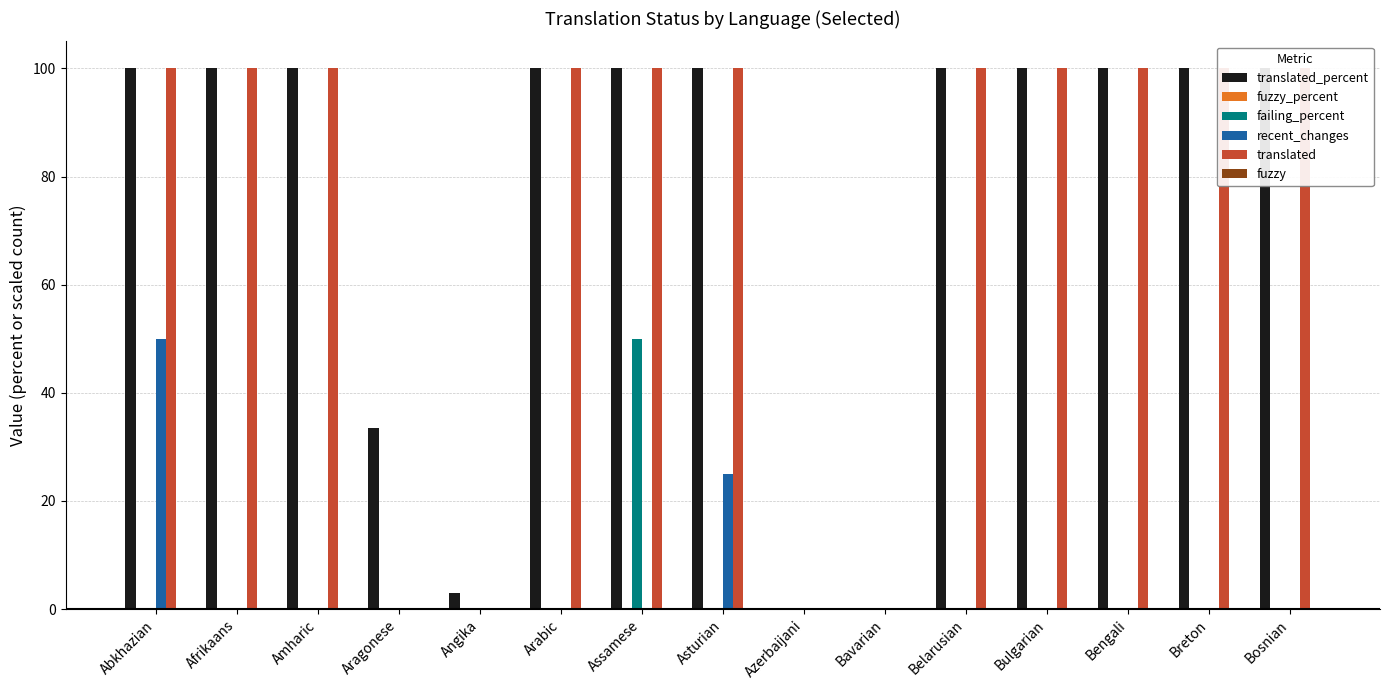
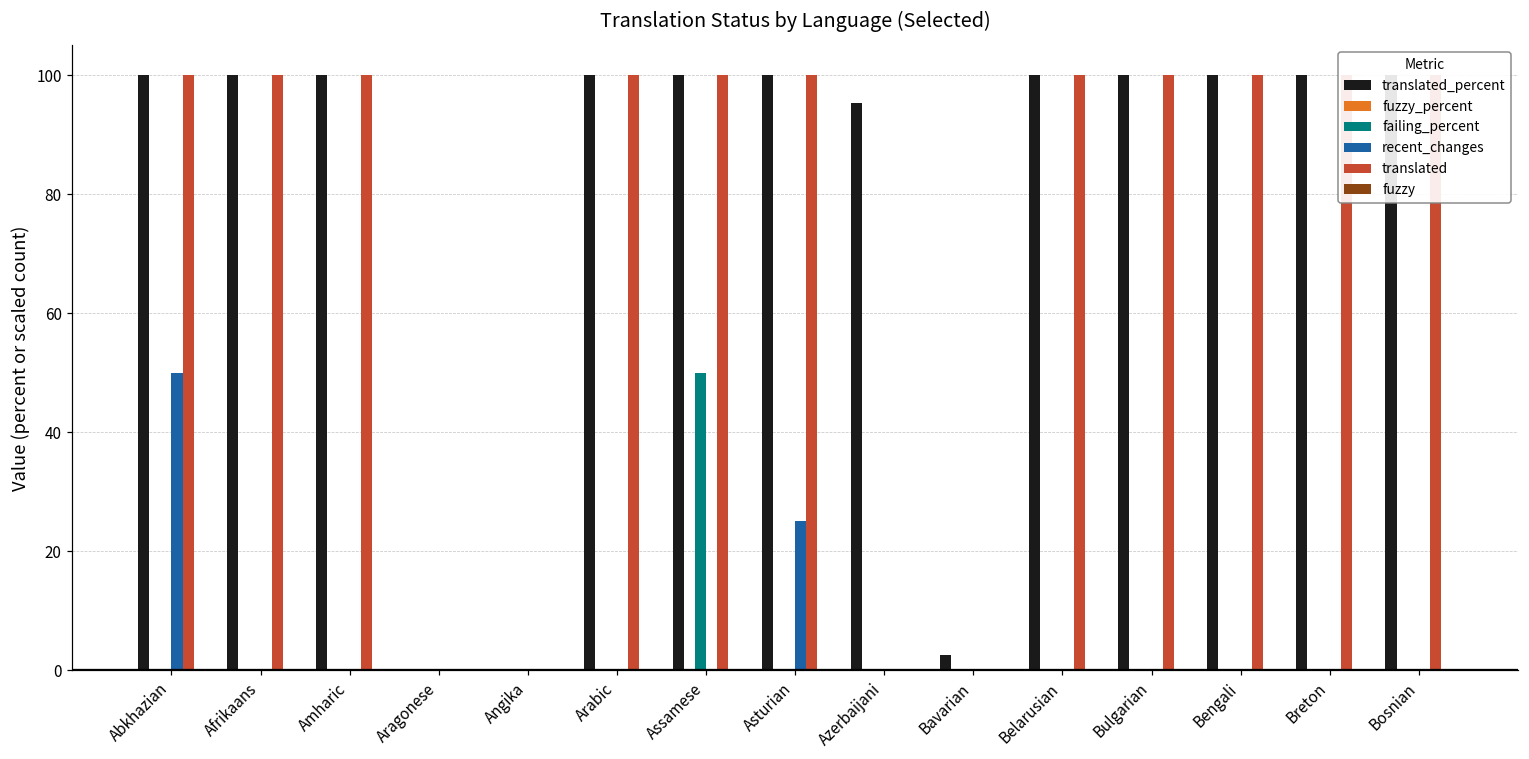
translated_percent, Aragonese: 34 -> 0
translated_percent, Angika: 3 -> 0
translated_percent, Azerbaijani: 0 -> 95
translated_percent, Bavarian: 0 -> 3
